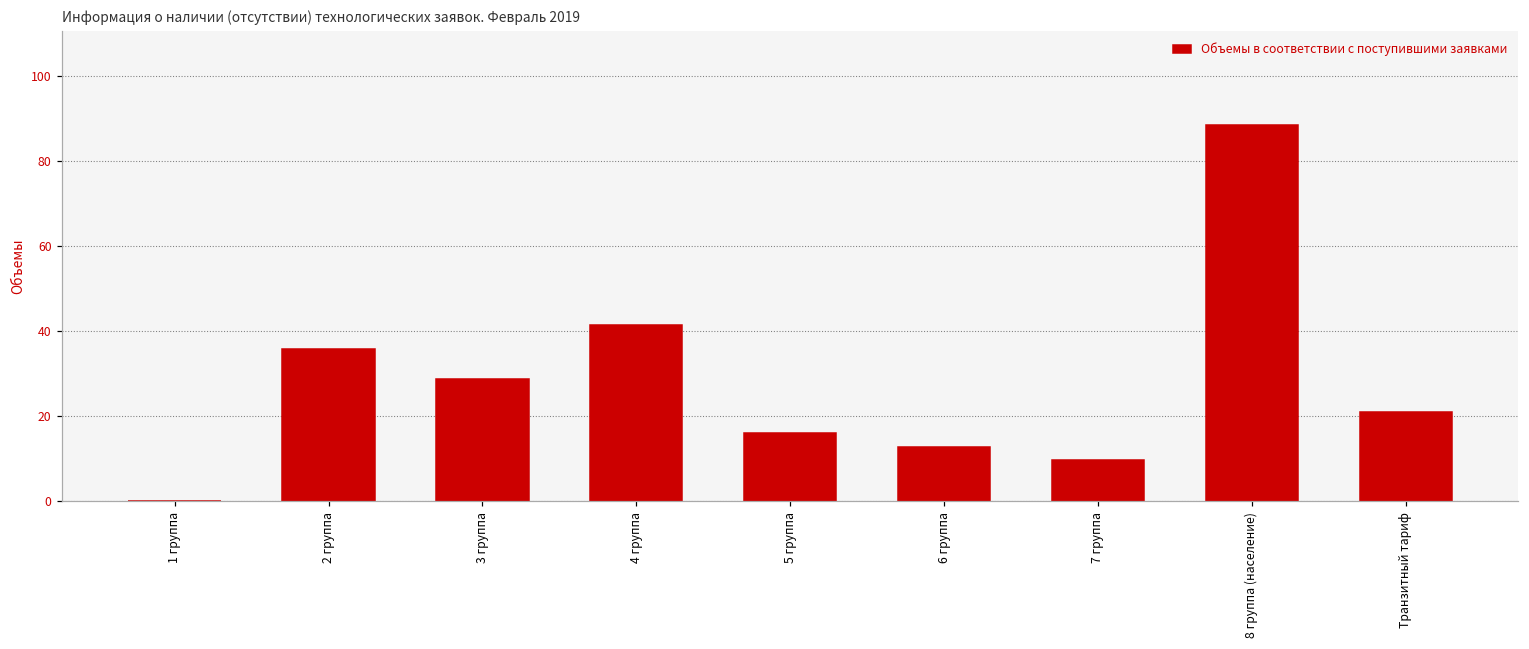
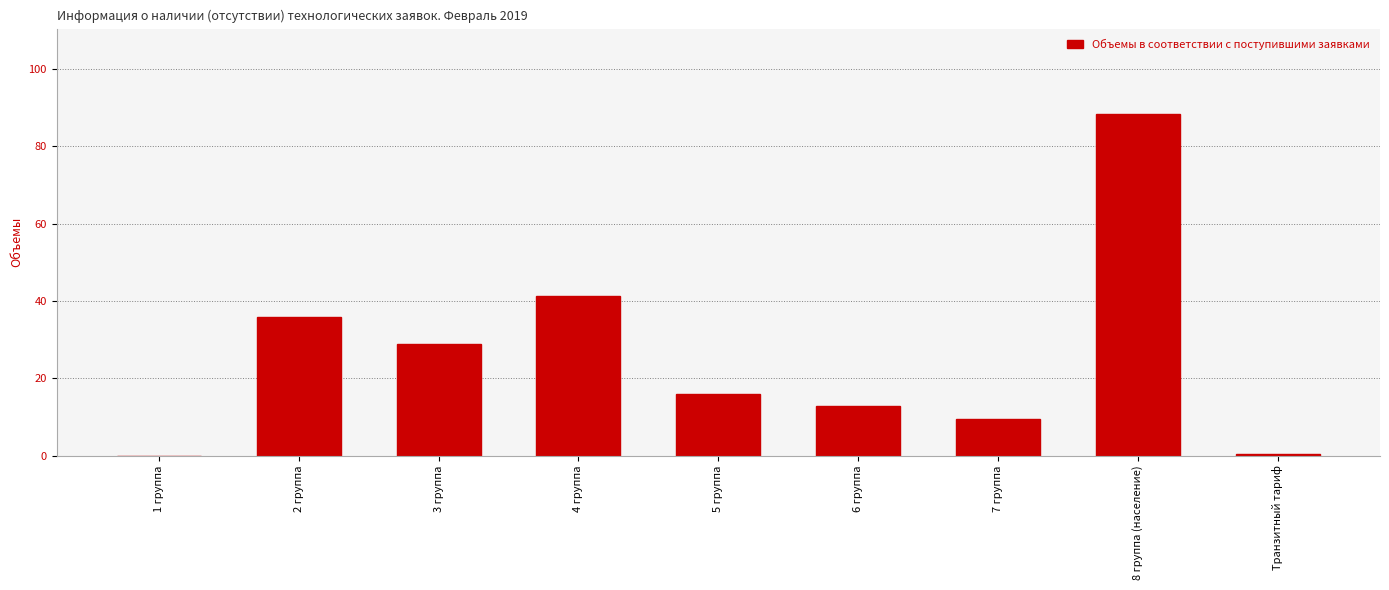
Транзитный тариф: 21 -> 0
